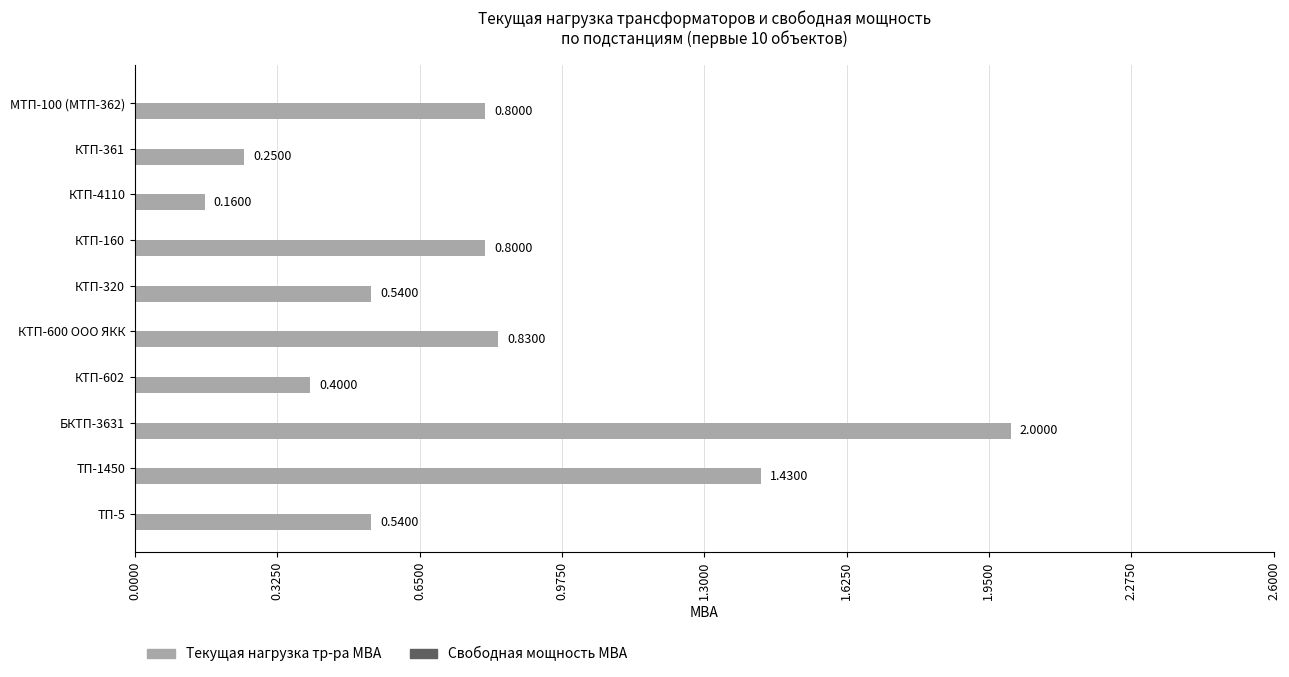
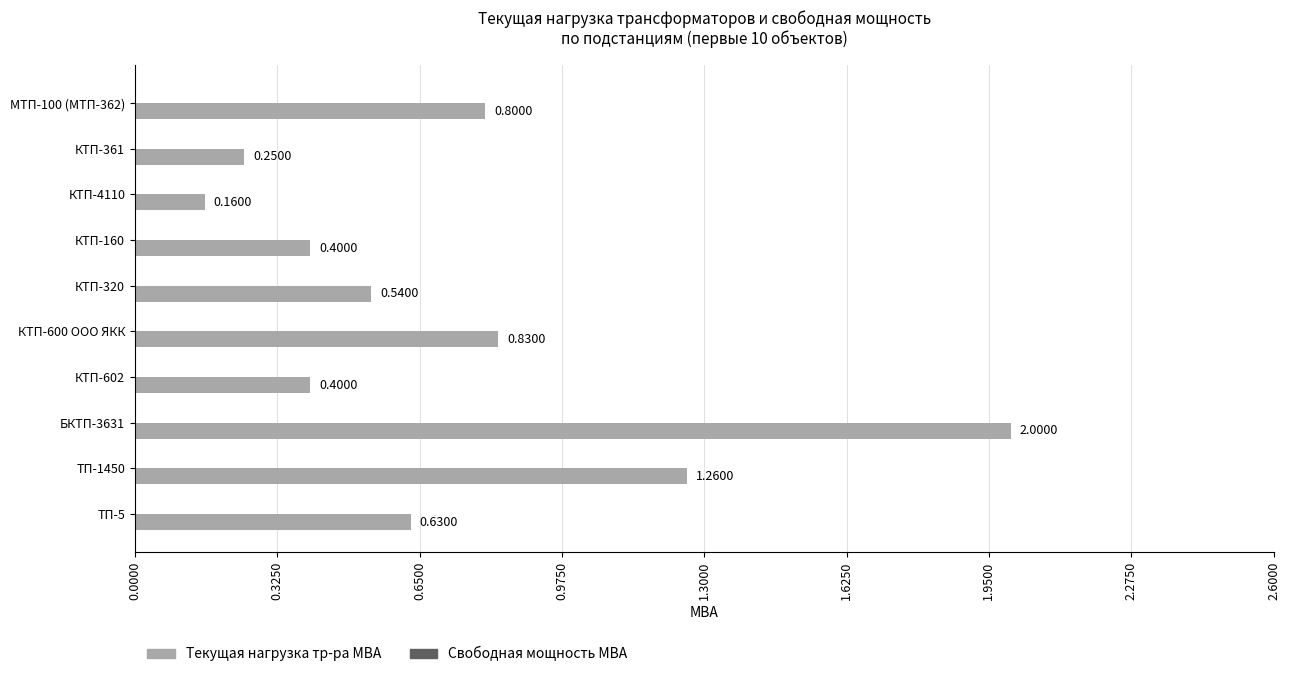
Текущая нагрузка тр-ра МВА, КТП-160: 0.8000 -> 0.4000
Текущая нагрузка тр-ра МВА, ТП-1450: 1.4300 -> 1.2600
Текущая нагрузка тр-ра МВА, ТП-5: 0.5400 -> 0.6300
